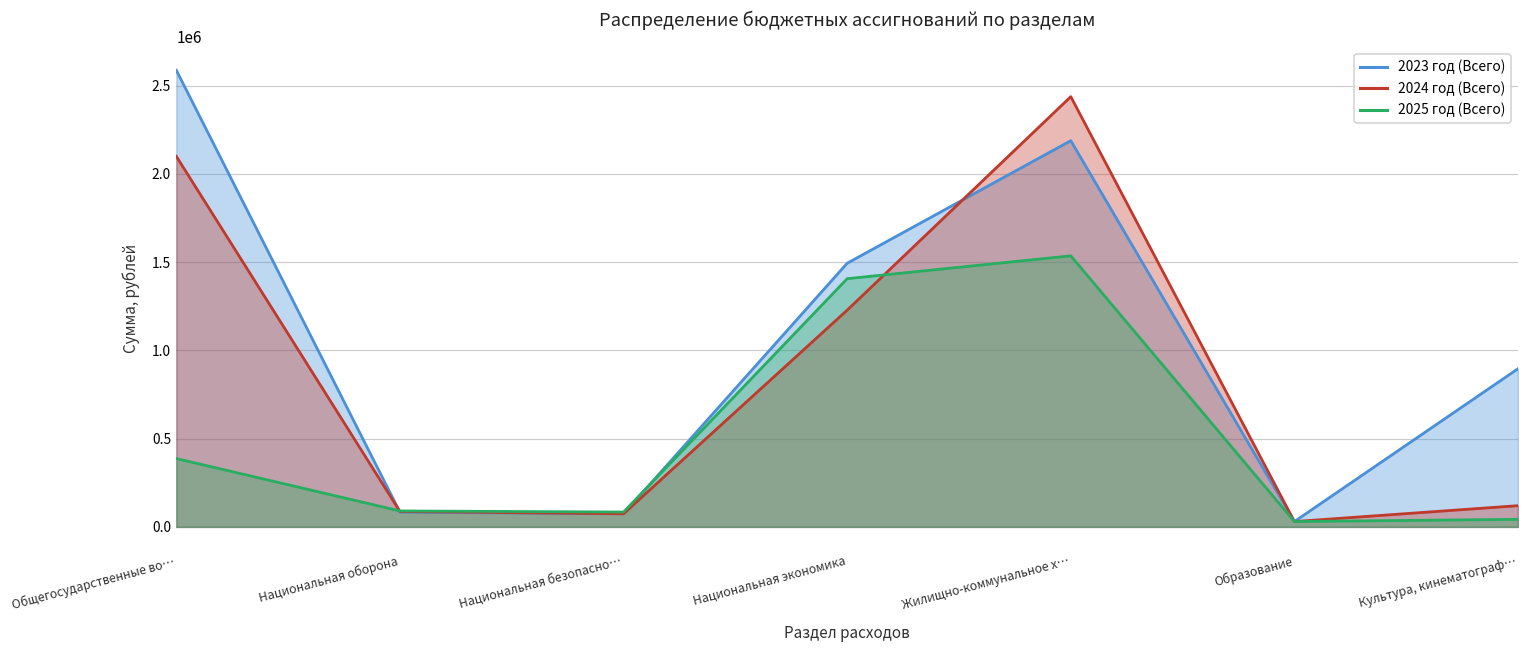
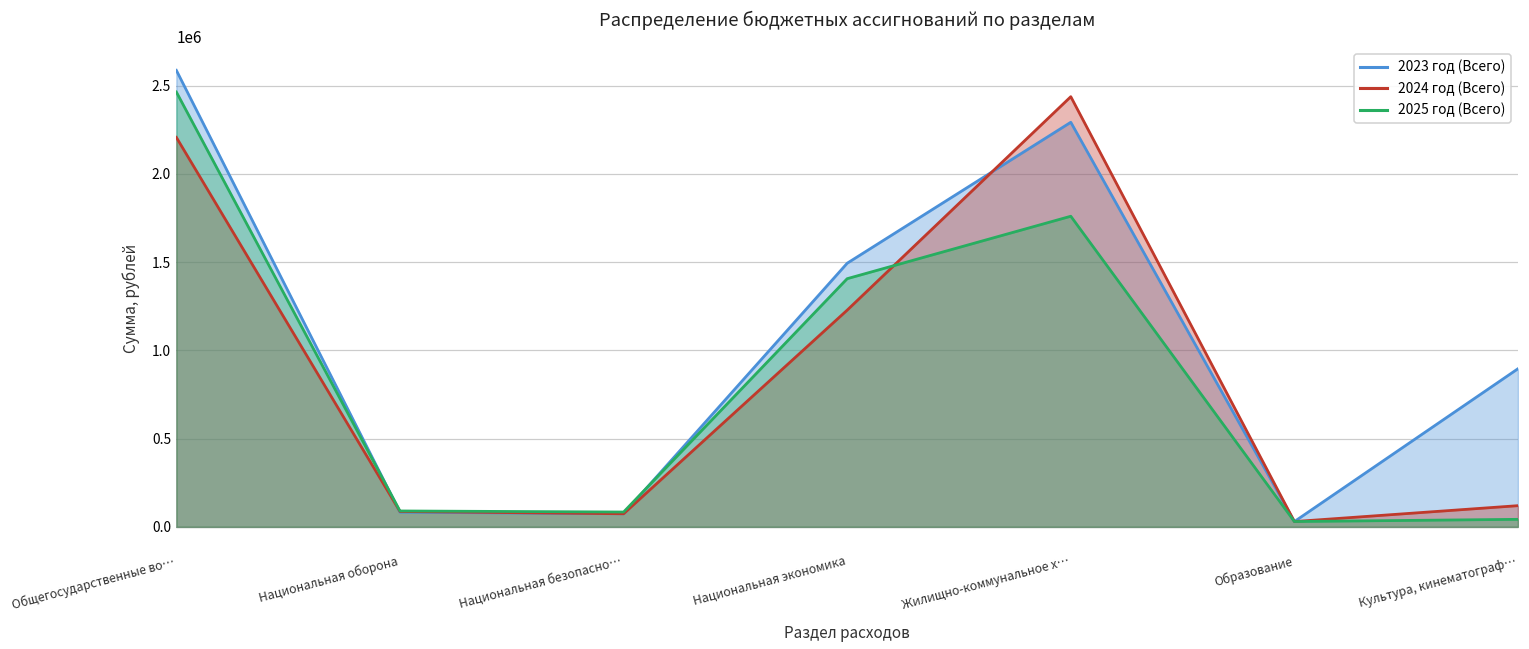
2024 год (Всего), Общегосударственные во…: 2100000 -> 2210000
2025 год (Всего), Общегосударственные во…: 390000 -> 2460000
2023 год (Всего), Жилищно-коммунальное х…: 2190000 -> 2290000
2025 год (Всего), Жилищно-коммунальное х…: 1540000 -> 1760000
